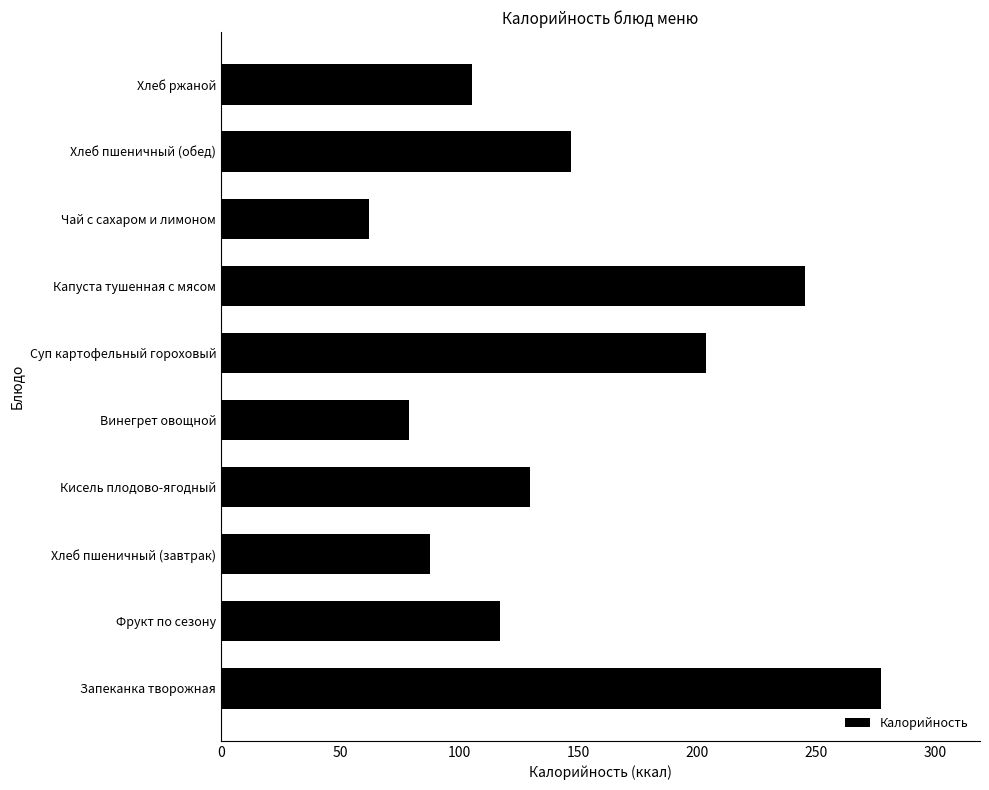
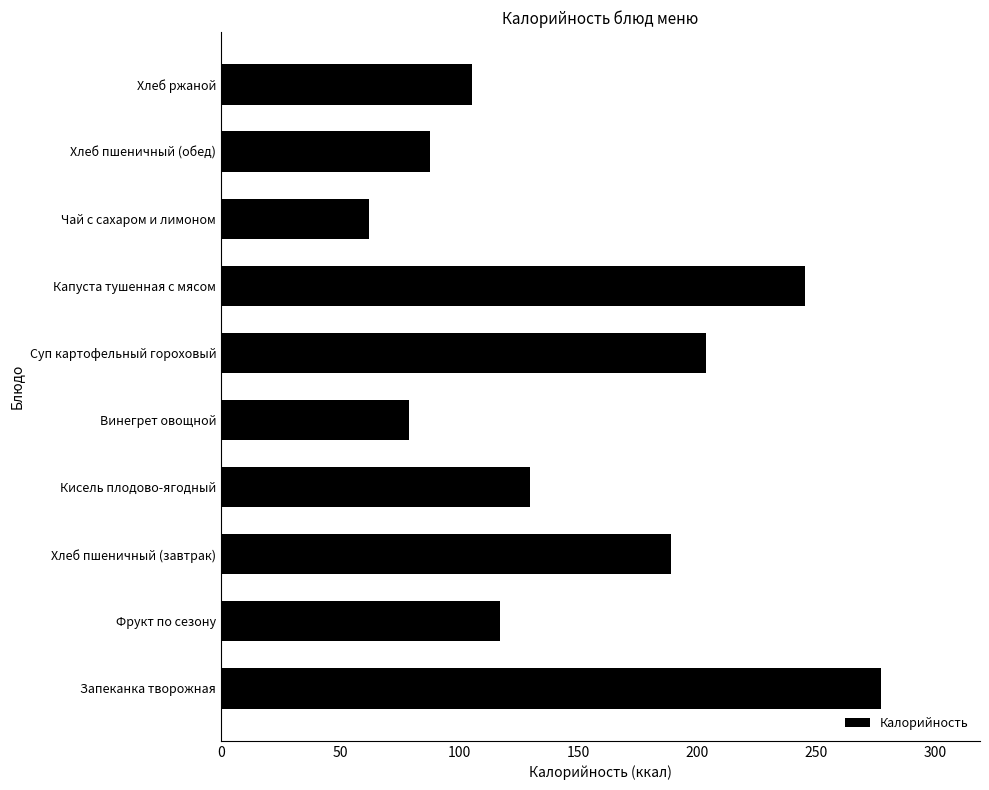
Хлеб пшеничный (обед): 147 -> 88
Хлеб пшеничный (завтрак): 88 -> 189
